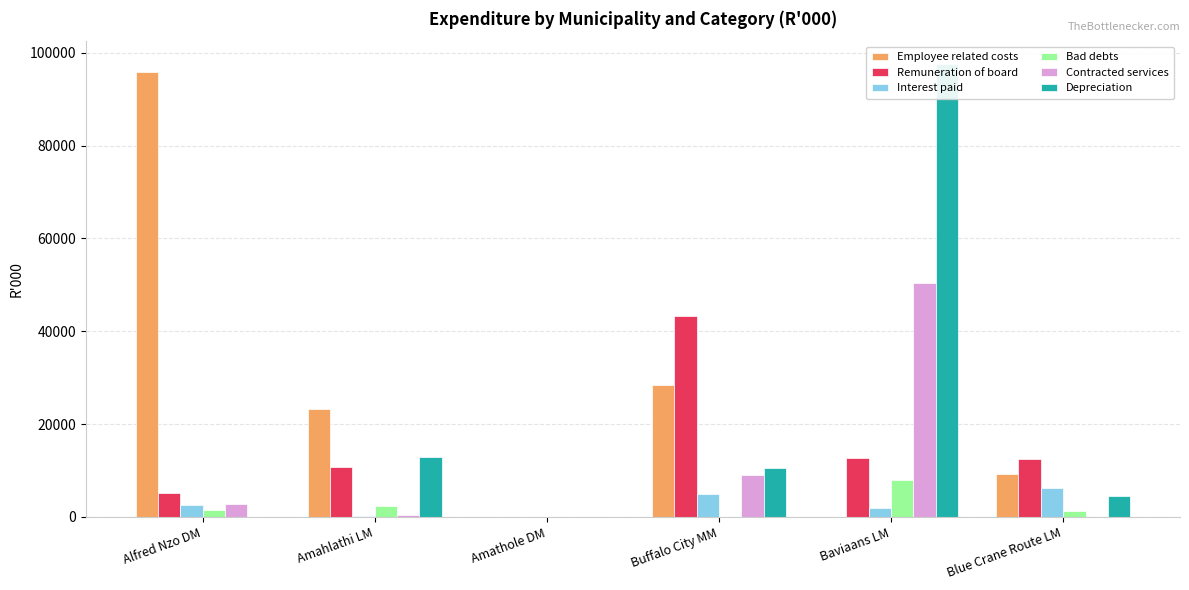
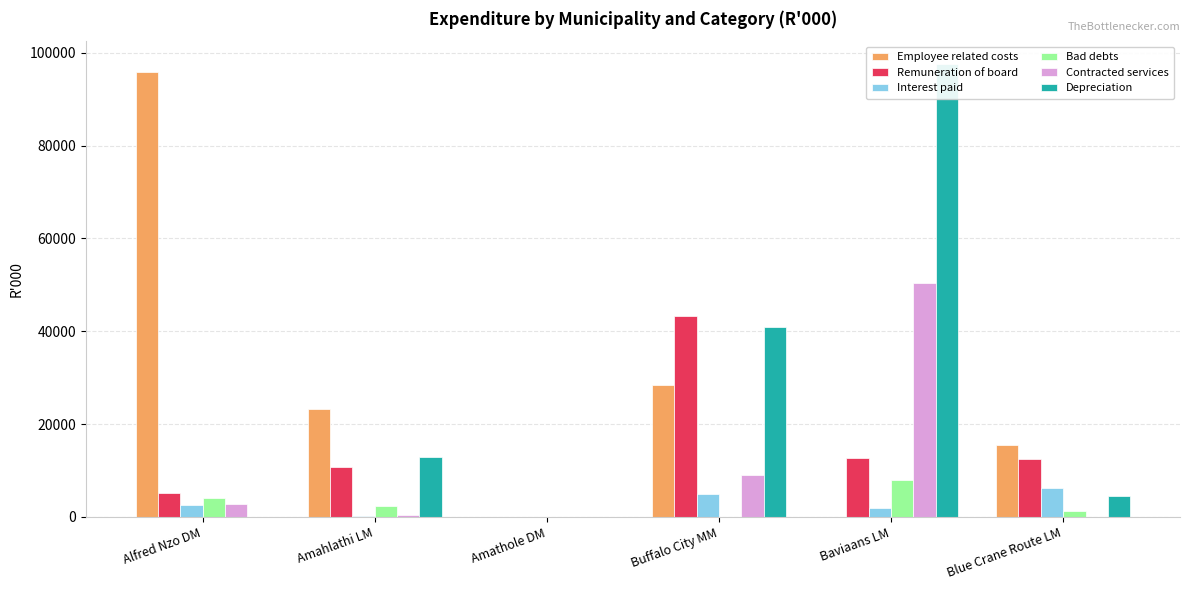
Bad debts, Alfred Nzo DM: 1000 -> 4000
Depreciation, Buffalo City MM: 11000 -> 41000
Employee related costs, Blue Crane Route LM: 9000 -> 16000
